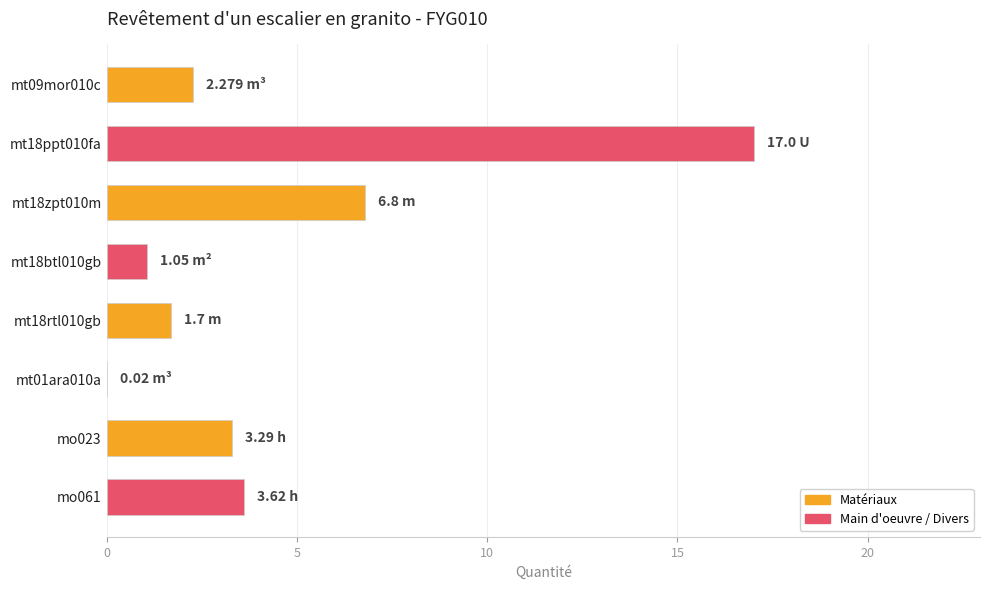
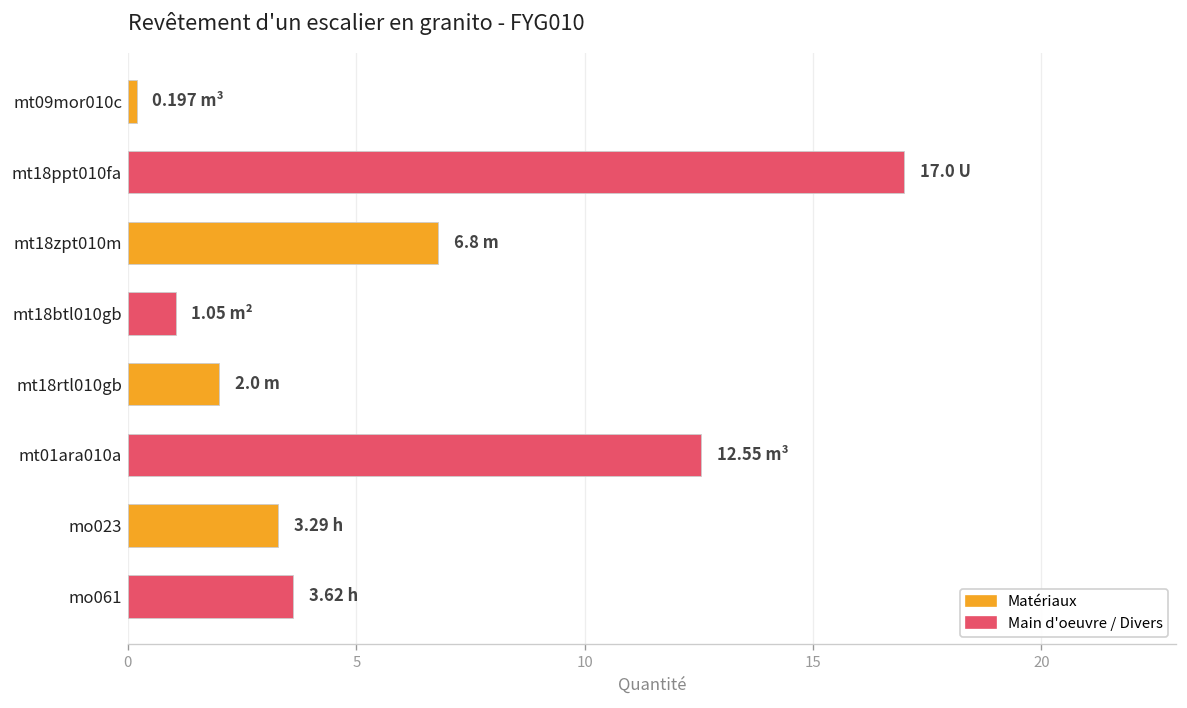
mt09mor010c: 2.279 -> 0.197
mt18rtl010gb: 1.7 -> 2.0
mt01ara010a: 0.02 -> 12.55
